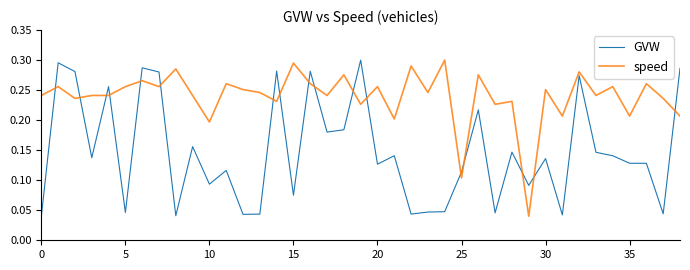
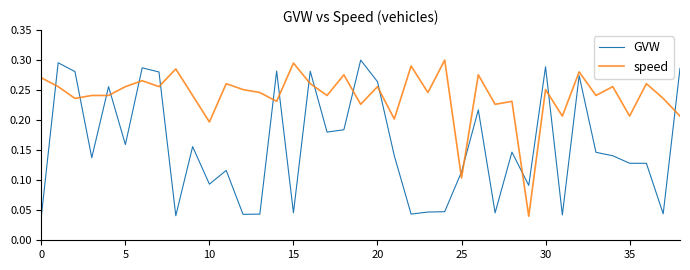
speed, 0: 0.24 -> 0.27
GVW, 5: 0.05 -> 0.16
GVW, 15: 0.08 -> 0.05
GVW, 20: 0.13 -> 0.26
GVW, 30: 0.14 -> 0.29
